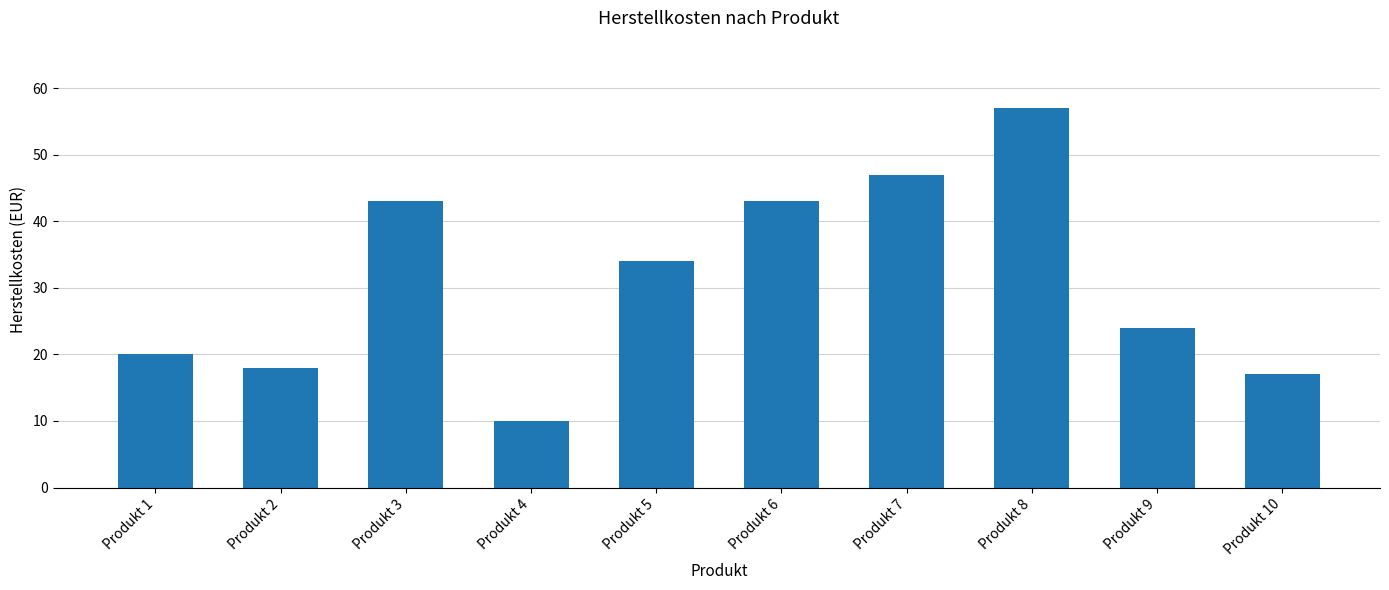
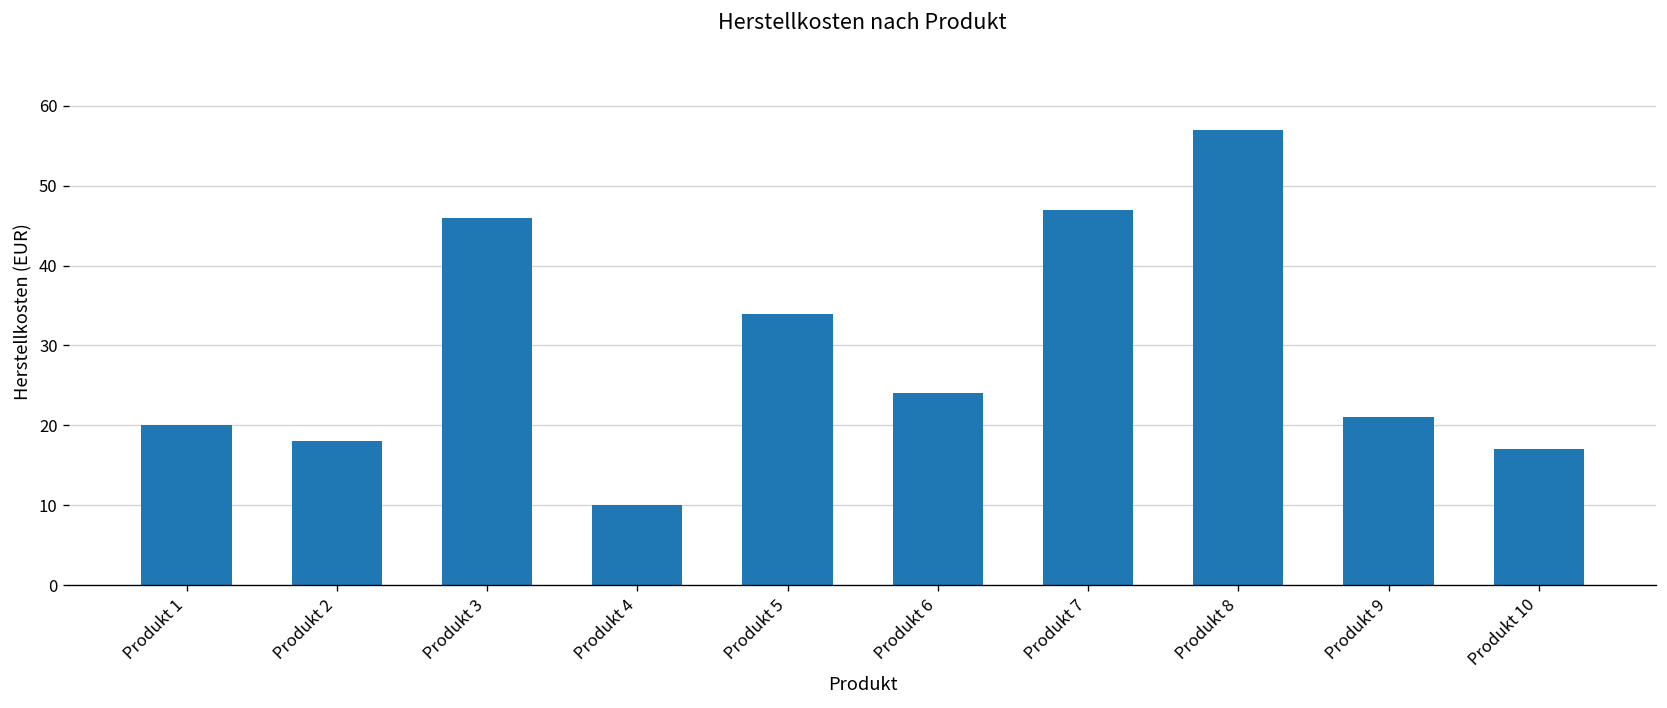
Produkt 3: 43 -> 46
Produkt 6: 43 -> 24
Produkt 9: 24 -> 21
